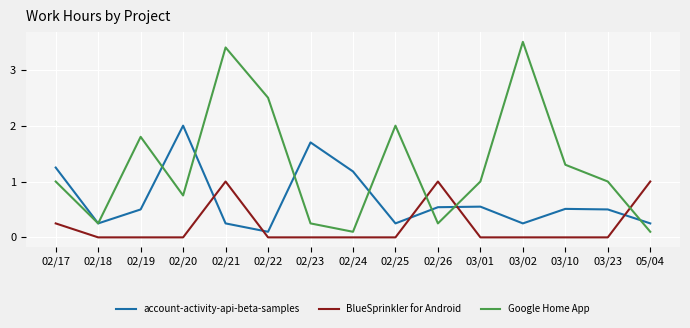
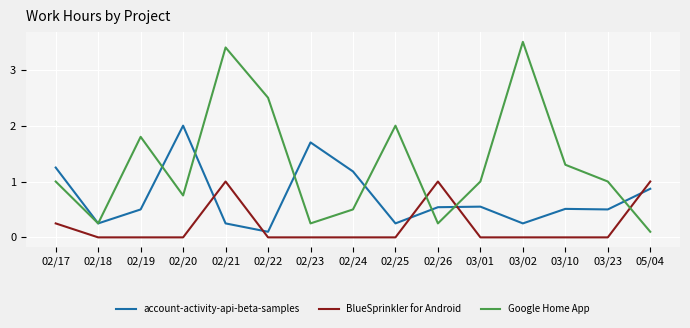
Google Home App, 02/24: 0.1 -> 0.5
account-activity-api-beta-samples, 05/04: 0.3 -> 0.9
